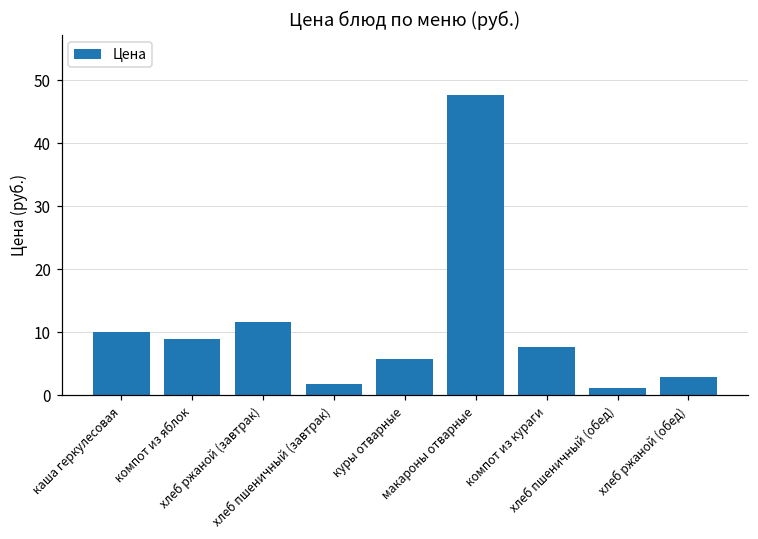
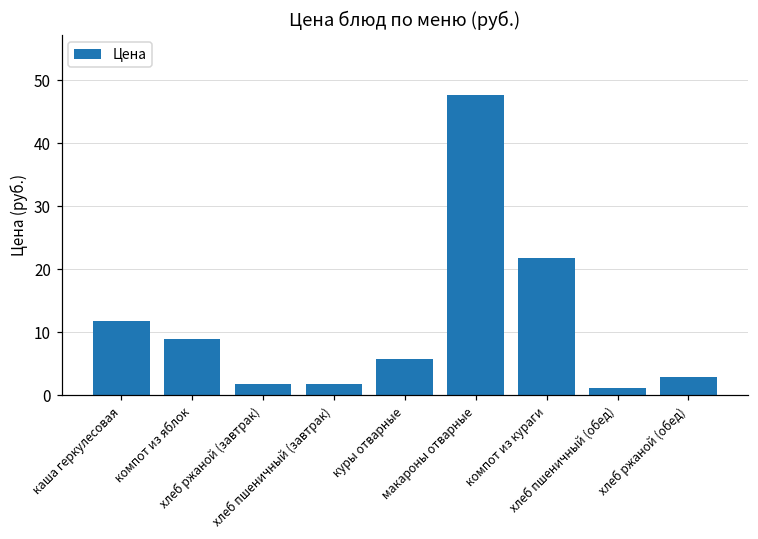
каша геркулесовая: 10 -> 12
хлеб ржаной (завтрак): 12 -> 2
компот из кураги: 8 -> 22
